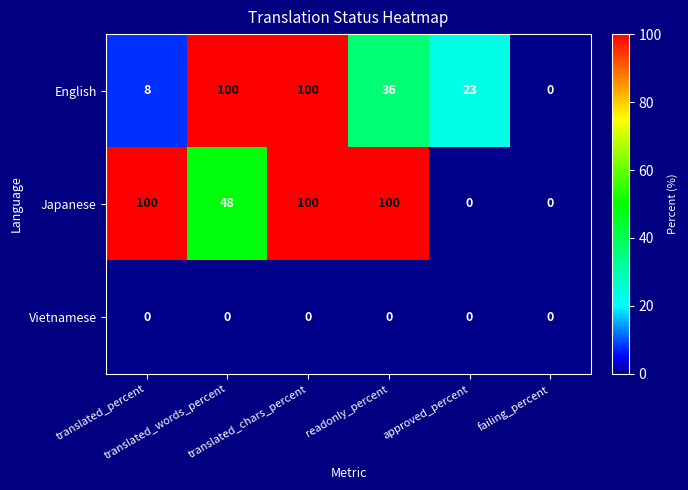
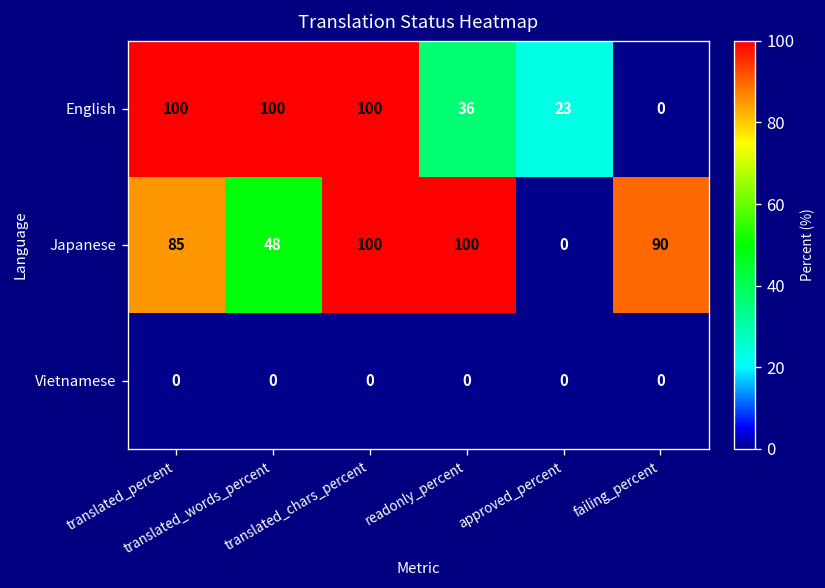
English, translated_percent: 8 -> 100
Japanese, translated_percent: 100 -> 85
Japanese, failing_percent: 0 -> 90
